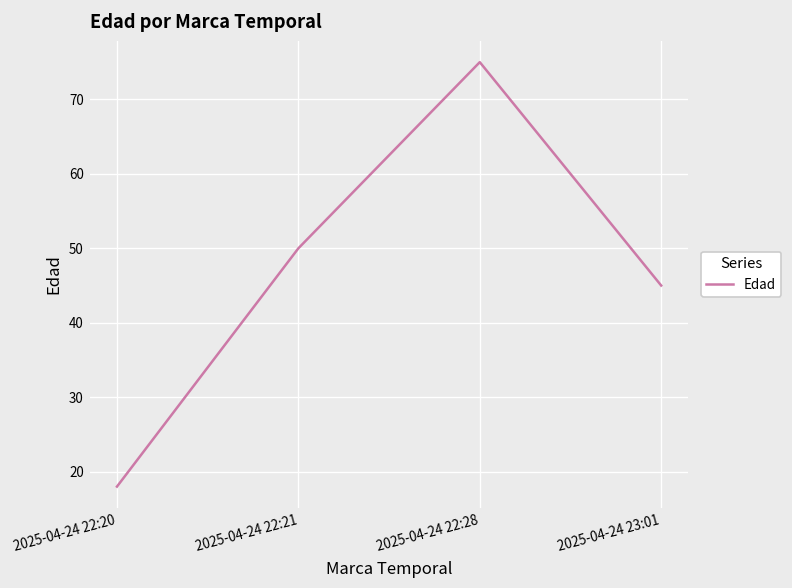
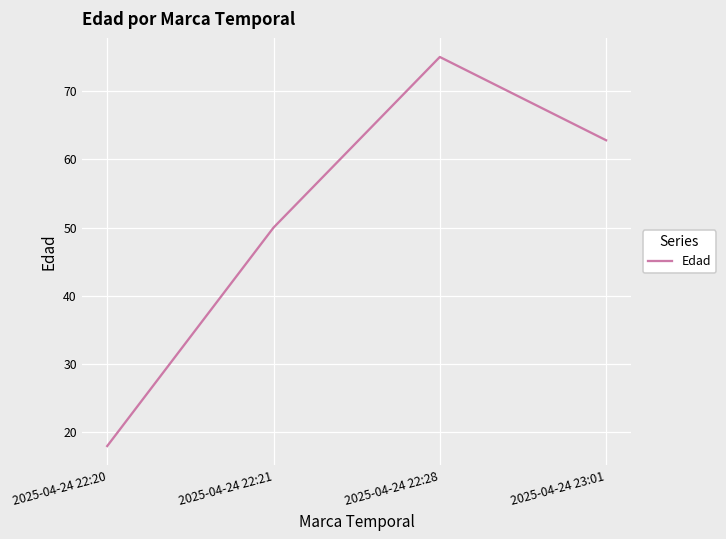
2025-04-24 23:01: 45 -> 63
